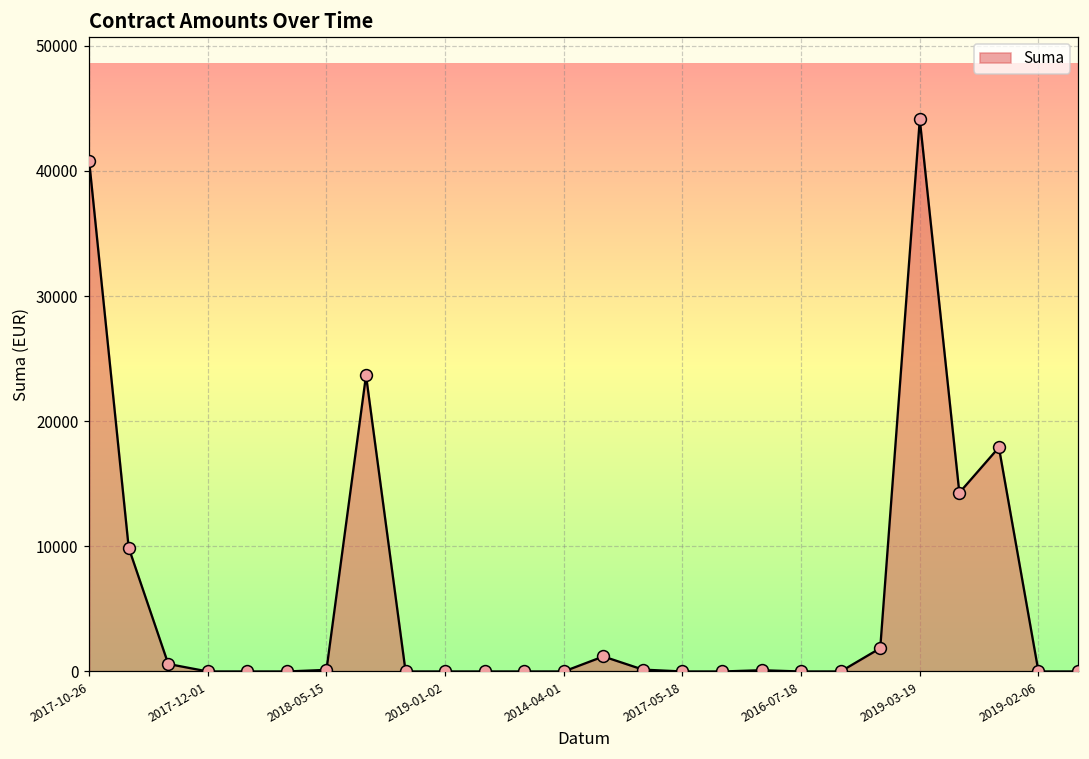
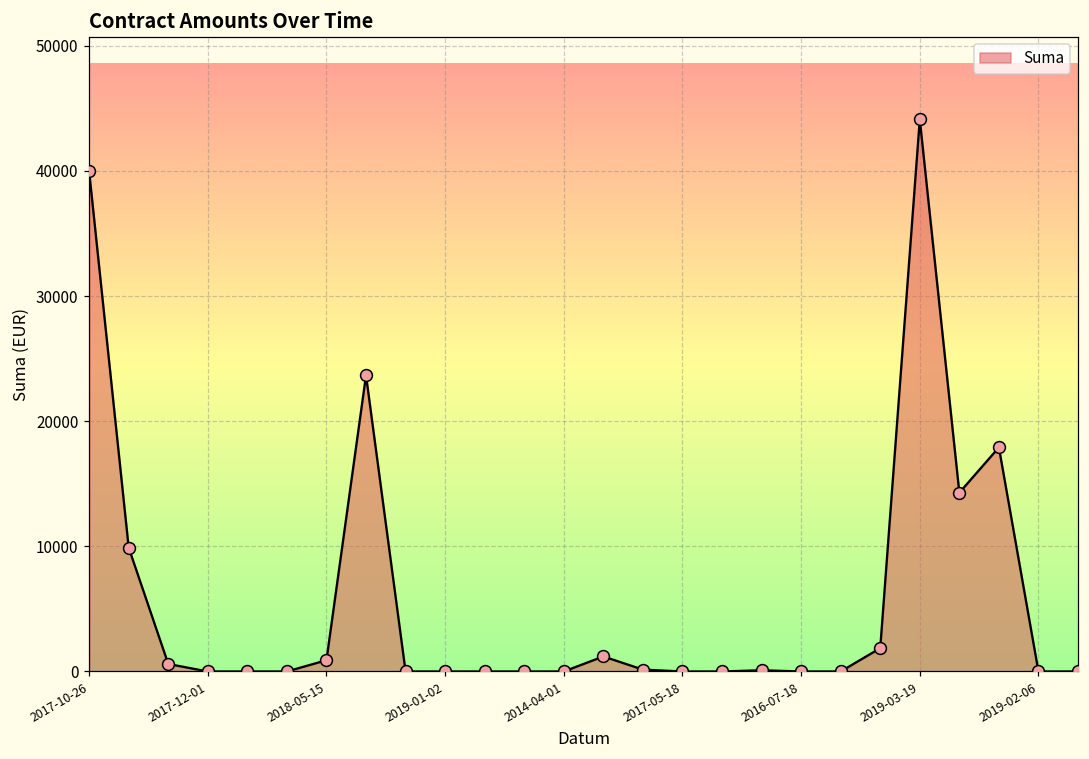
2017-10-26: 40800 -> 40000
2018-05-15: 100 -> 900
